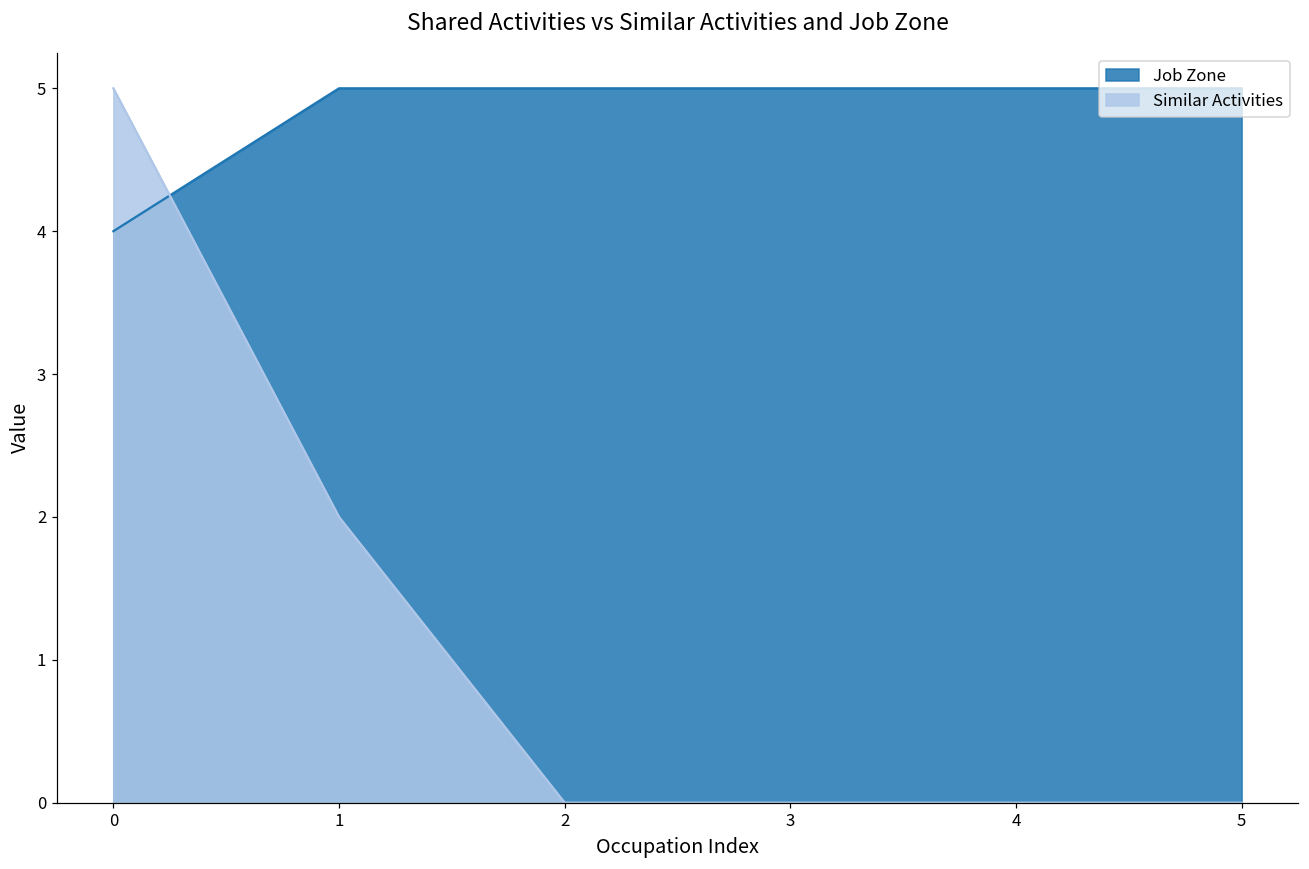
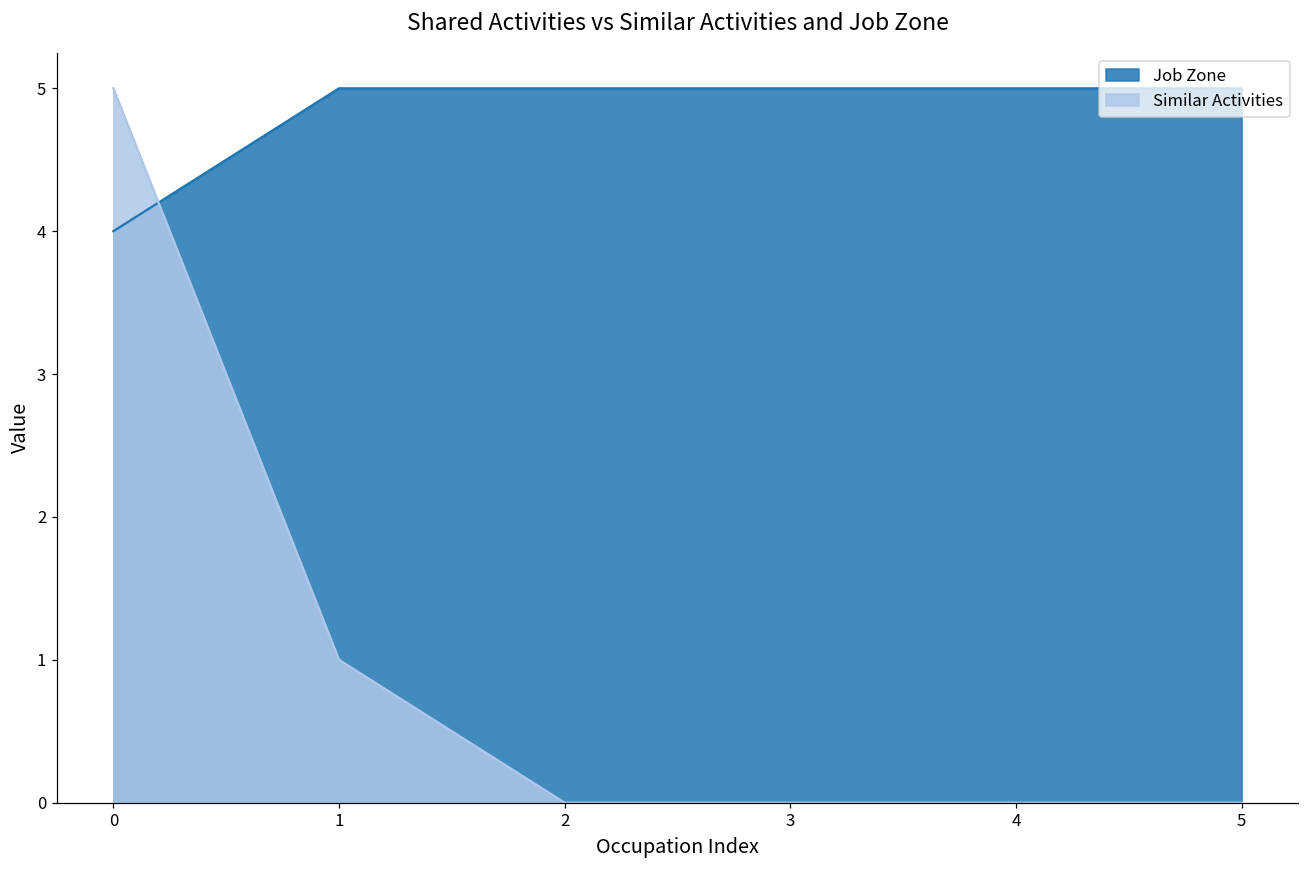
Similar Activities, 1: 2 -> 1
